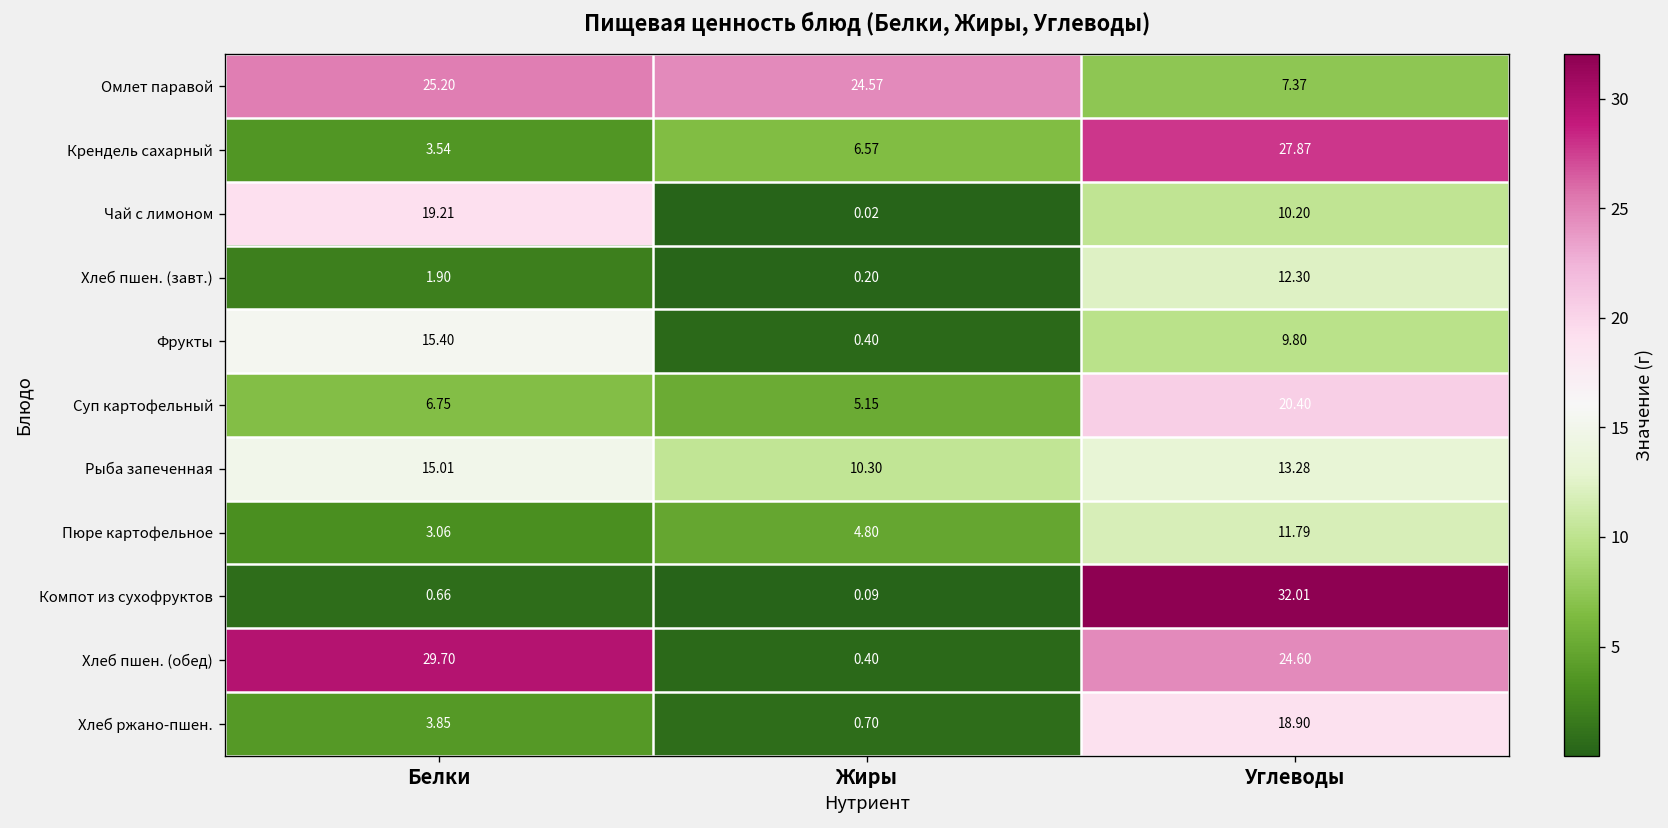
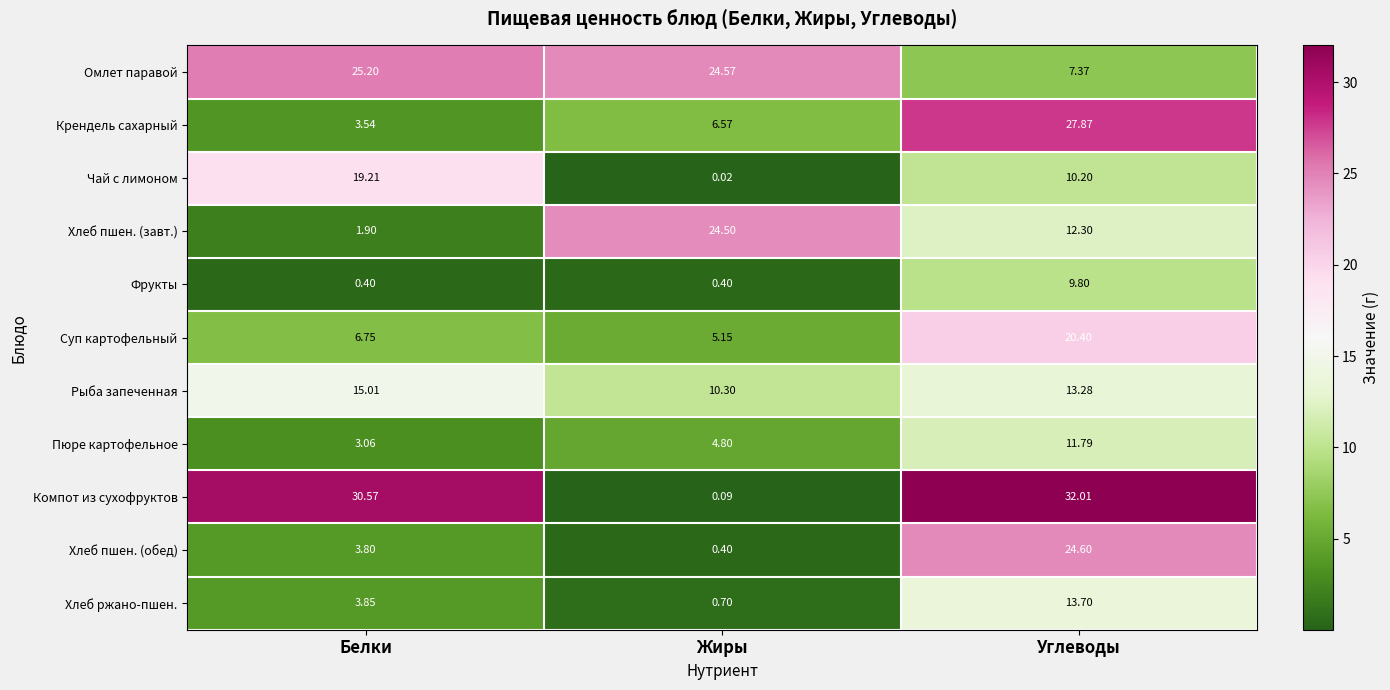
Хлеб пшен. (завт.), Жиры: 0.20 -> 24.50
Фрукты, Белки: 15.40 -> 0.40
Компот из сухофруктов, Белки: 0.66 -> 30.57
Хлеб пшен. (обед), Белки: 29.70 -> 3.80
Хлеб ржано-пшен., Углеводы: 18.90 -> 13.70
